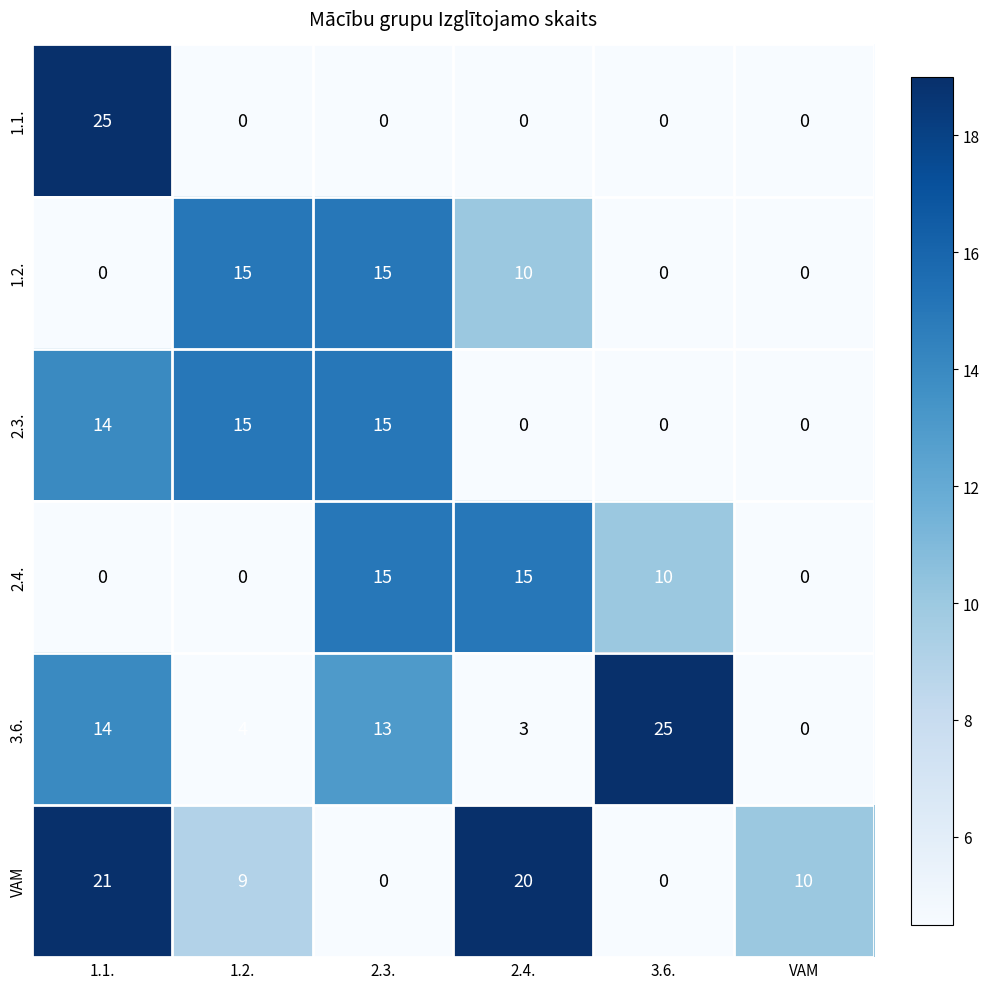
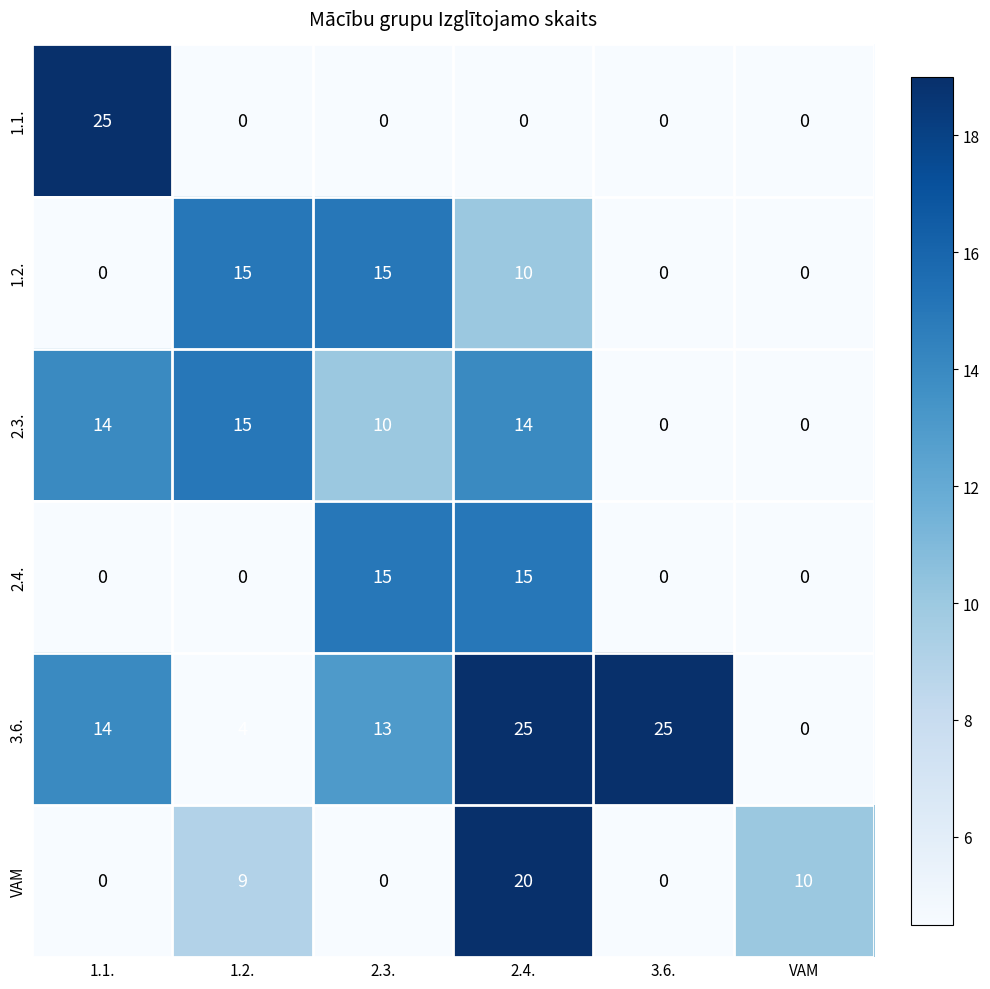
2.3., 2.3.: 15 -> 10
2.3., 2.4.: 0 -> 14
2.4., 3.6.: 10 -> 0
3.6., 2.4.: 3 -> 25
VAM, 1.1.: 21 -> 0
